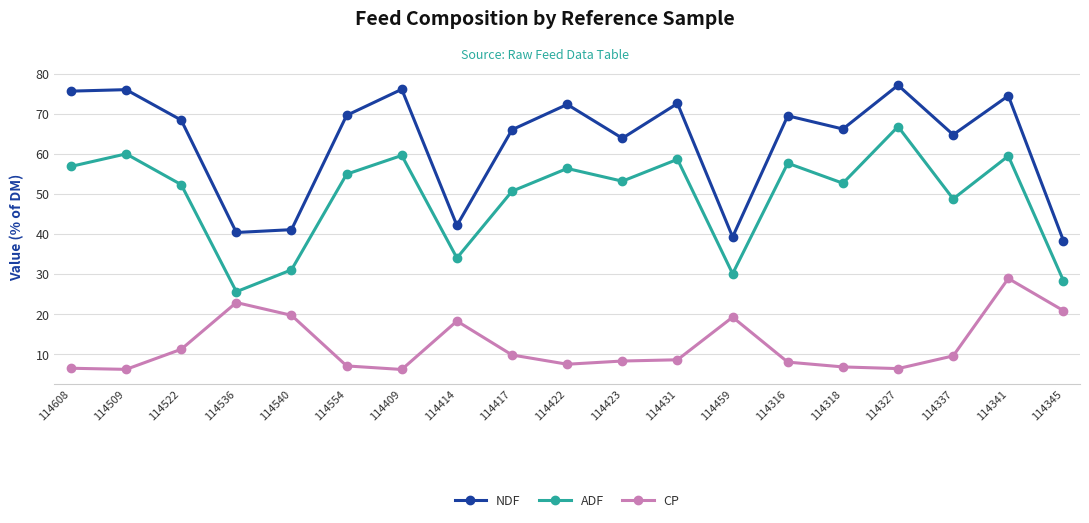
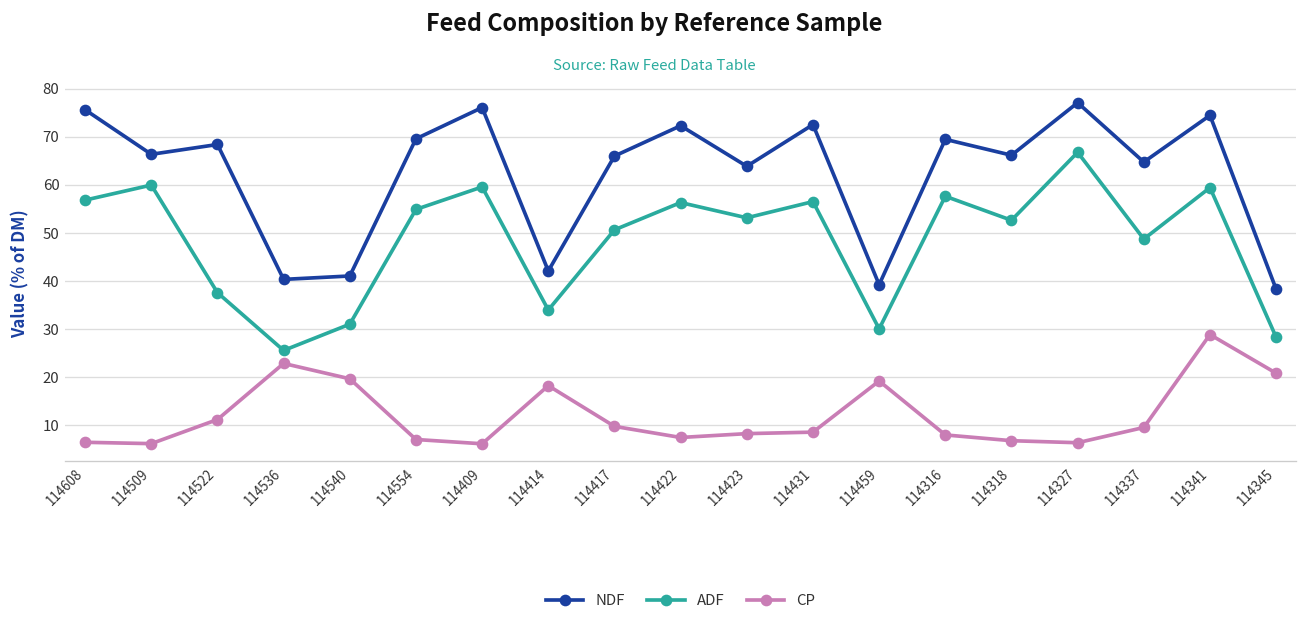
NDF, 114509: 76 -> 66
ADF, 114522: 52 -> 38
ADF, 114431: 59 -> 57
